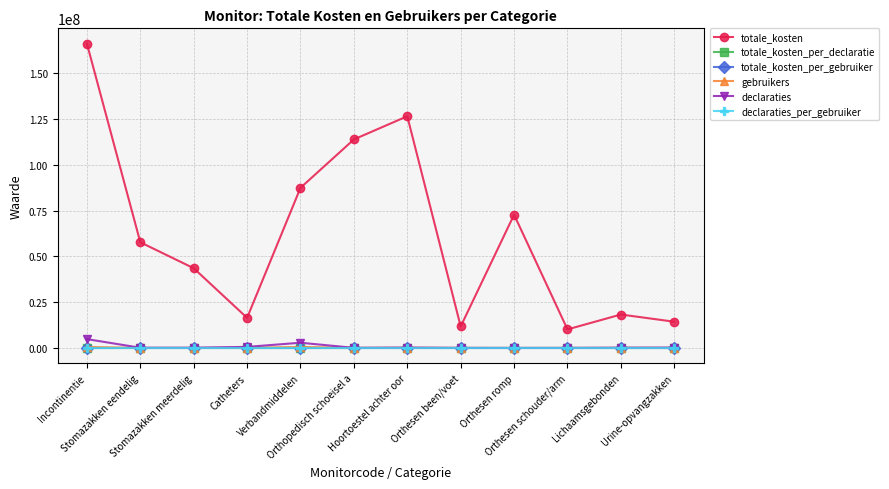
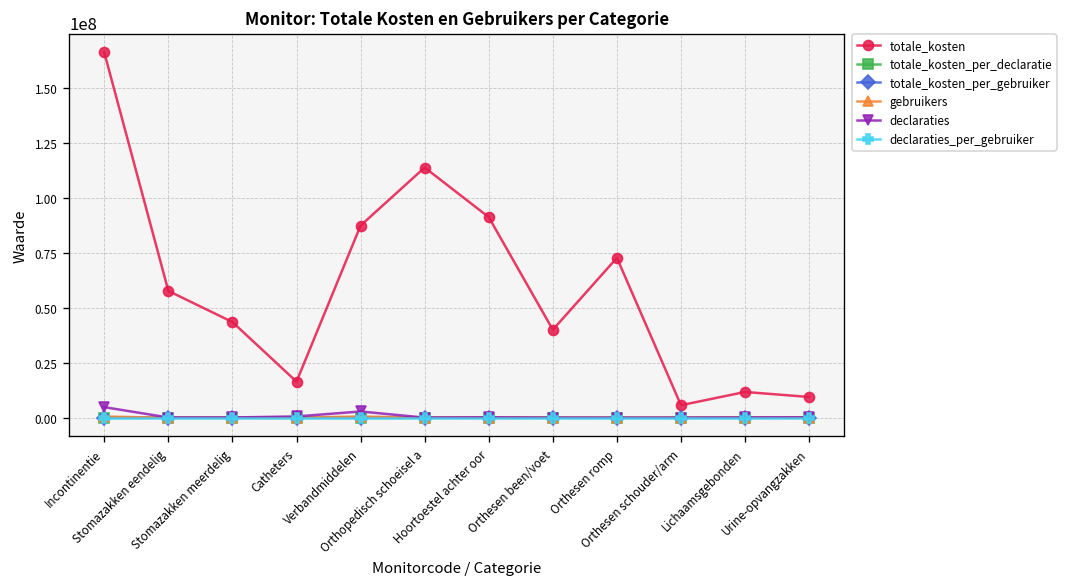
totale_kosten, Hoortoestel achter oor: 126000000 -> 91000000
totale_kosten, Orthesen been/voet: 12000000 -> 40000000
totale_kosten, Orthesen schouder/arm: 10000000 -> 6000000
totale_kosten, Lichaamsgebonden: 18000000 -> 12000000
totale_kosten, Urine-opvangzakken: 14000000 -> 9000000
